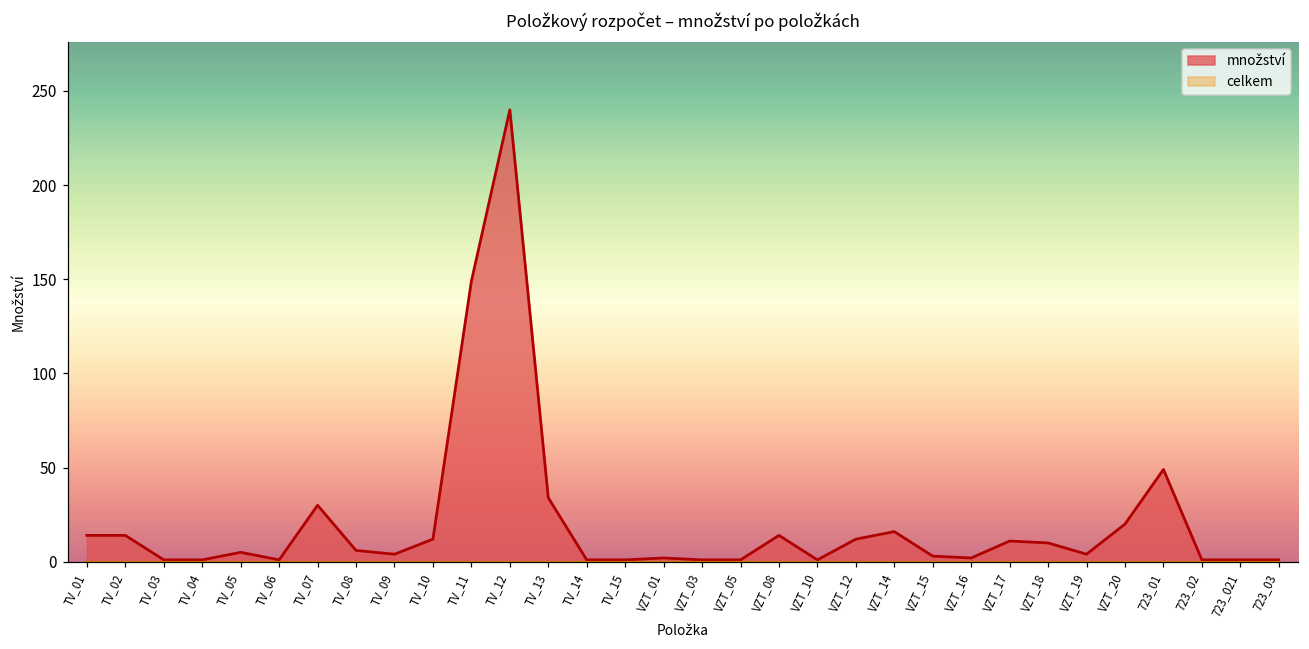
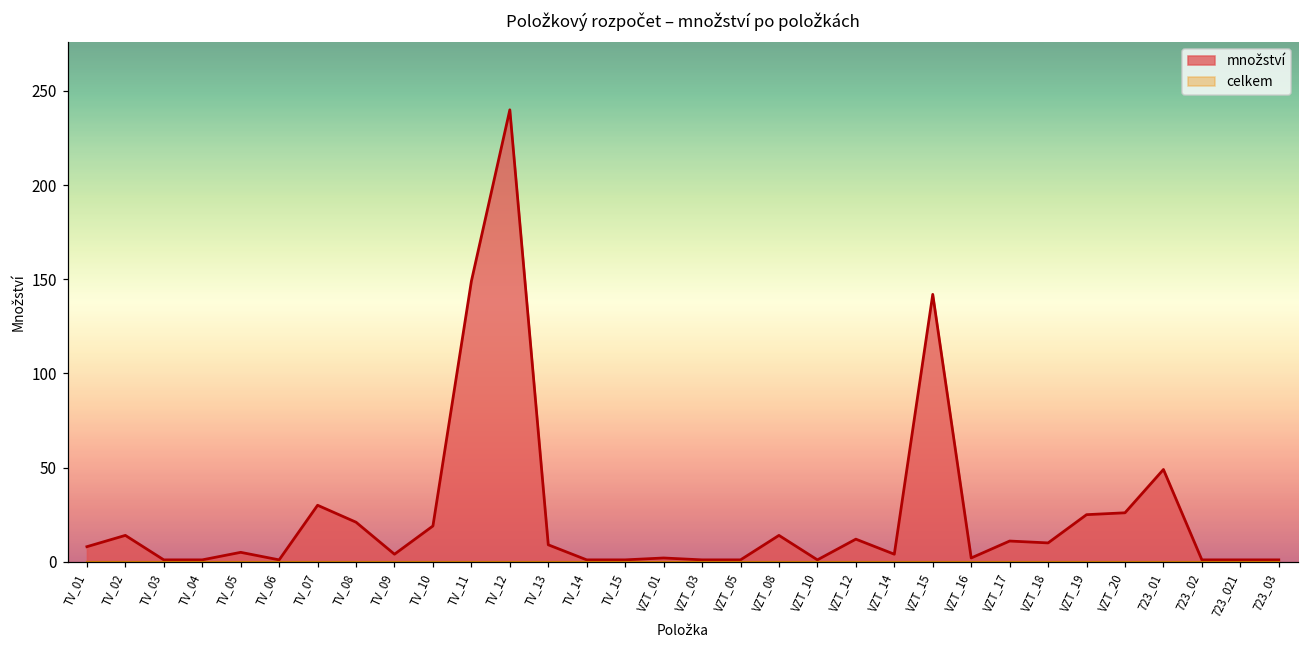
množství, TV_01: 14 -> 8
množství, TV_08: 6 -> 21
množství, TV_10: 12 -> 19
množství, TV_13: 34 -> 9
množství, VZT_14: 16 -> 4
množství, VZT_15: 3 -> 142
množství, VZT_19: 4 -> 25
množství, VZT_20: 20 -> 26
